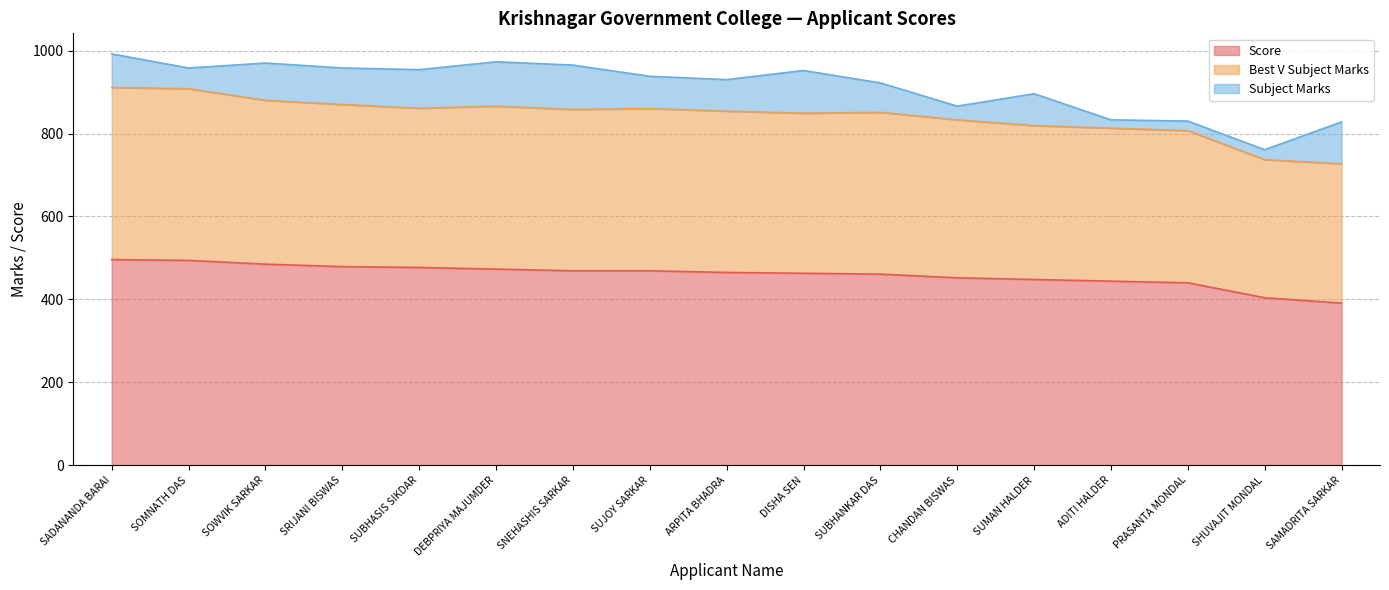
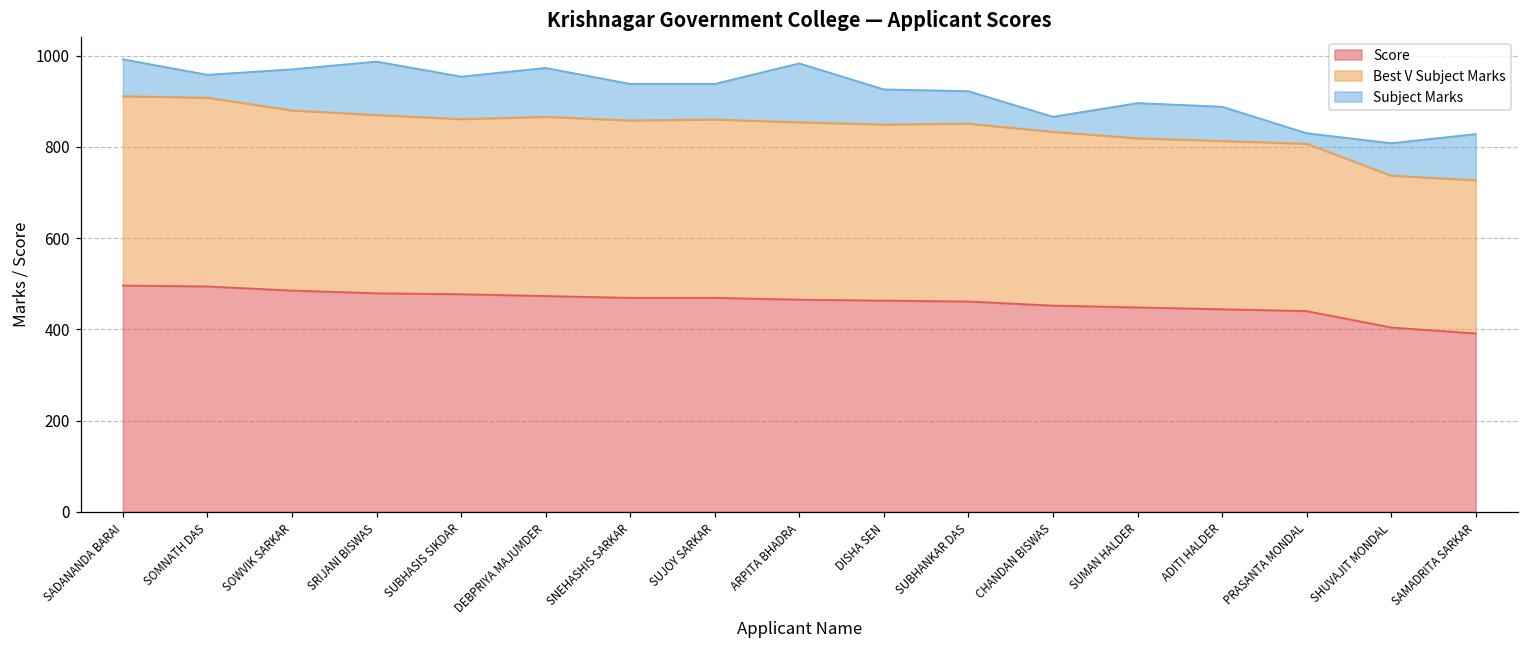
Subject Marks, SRIJANI BISWAS: 90 -> 120
Subject Marks, SNEHASHIS SARKAR: 110 -> 80
Subject Marks, ARPITA BHADRA: 80 -> 130
Subject Marks, DISHA SEN: 100 -> 80
Subject Marks, ADITI HALDER: 20 -> 80
Subject Marks, SHUVAJIT MONDAL: 20 -> 70
